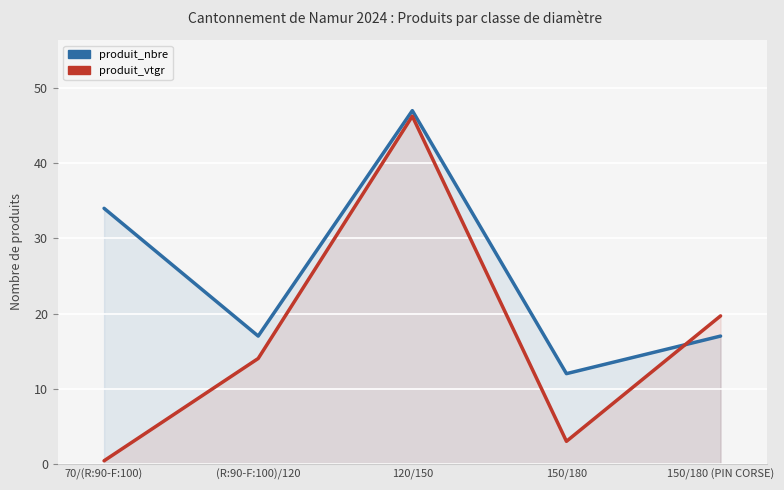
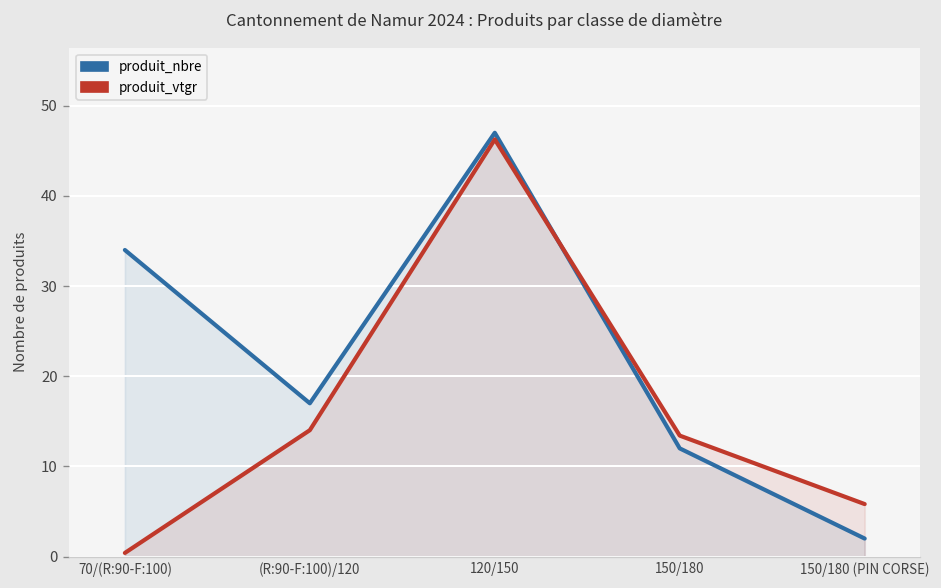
produit_vtgr, 150/180: 3 -> 13
produit_nbre, 150/180 (PIN CORSE): 17 -> 2
produit_vtgr, 150/180 (PIN CORSE): 20 -> 6
